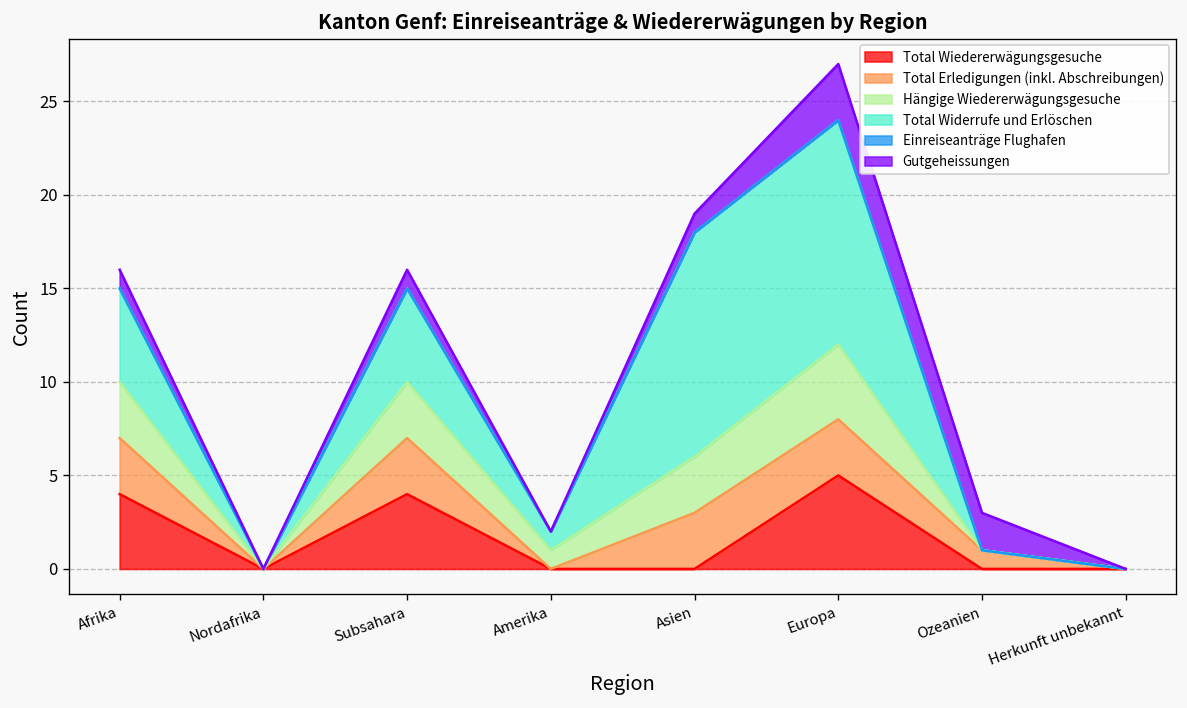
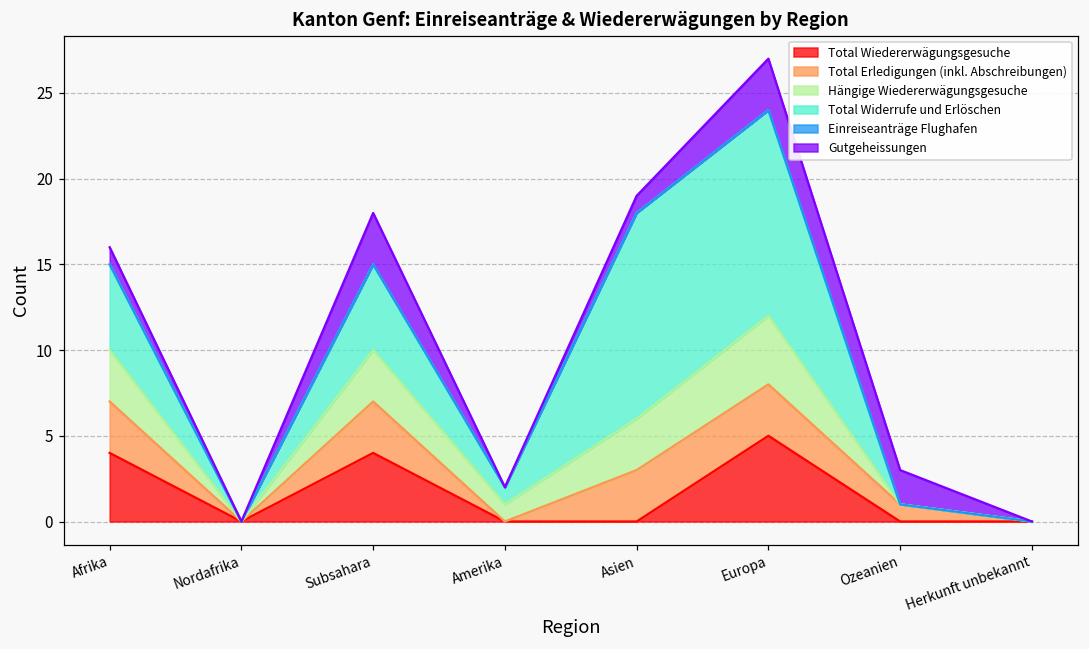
Gutgeheissungen, Subsahara: 1 -> 3
